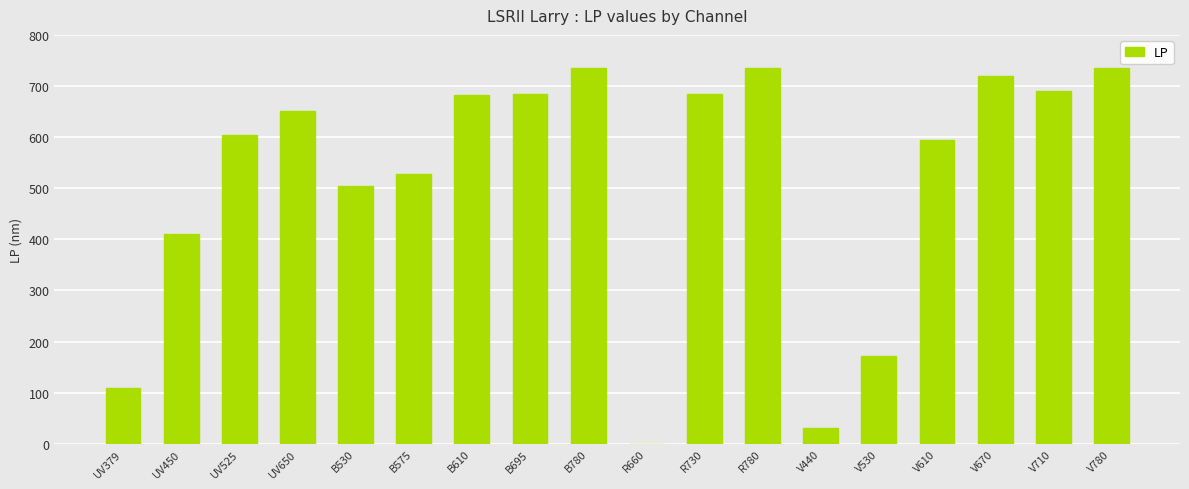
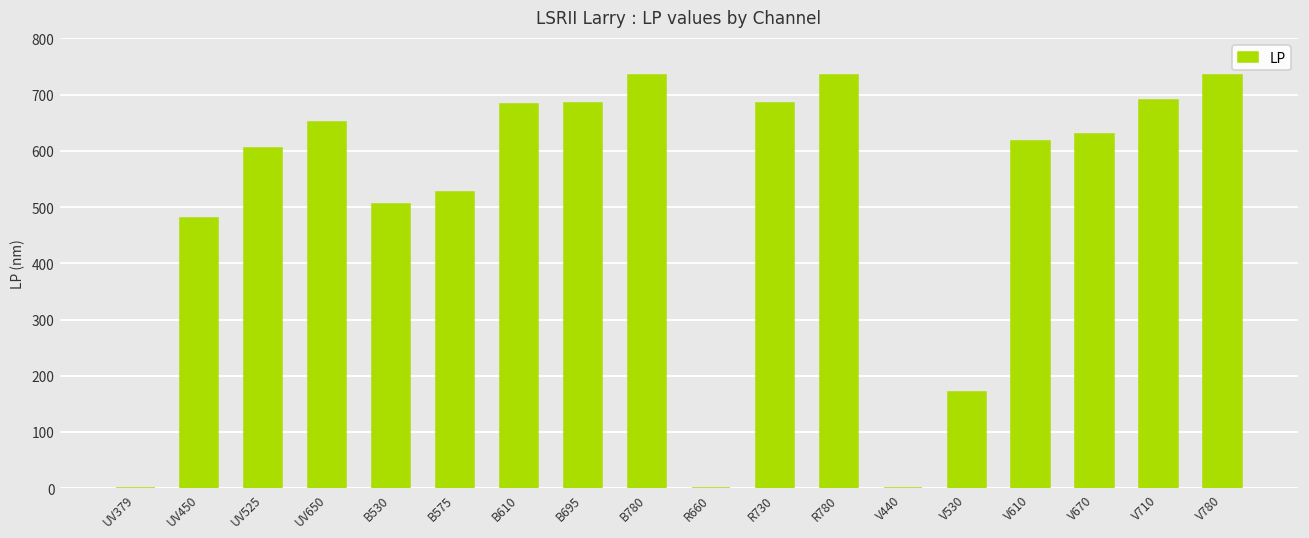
UV379: 110 -> 0
UV450: 410 -> 480
V440: 30 -> 0
V610: 600 -> 620
V670: 720 -> 630
